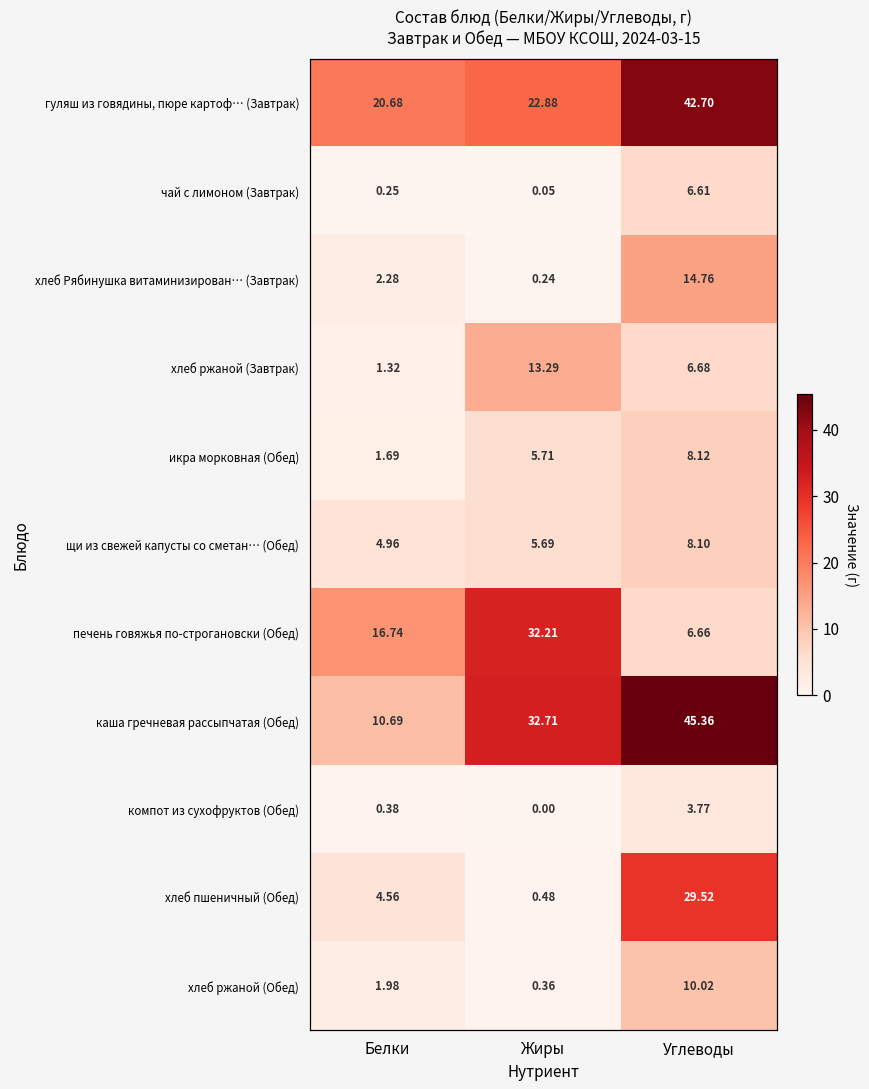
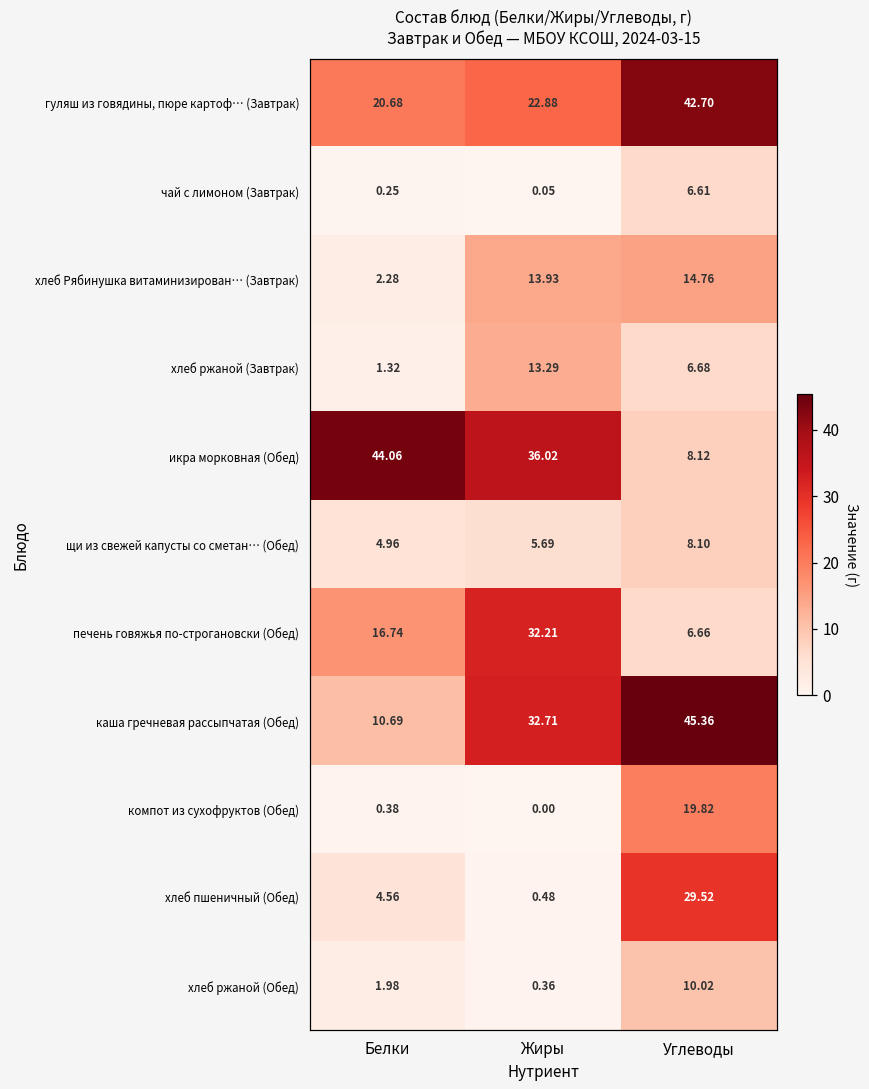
хлеб Рябинушка витаминизирован… (Завтрак), Жиры: 0.24 -> 13.93
икра морковная (Обед), Белки: 1.69 -> 44.06
икра морковная (Обед), Жиры: 5.71 -> 36.02
компот из сухофруктов (Обед), Углеводы: 3.77 -> 19.82
